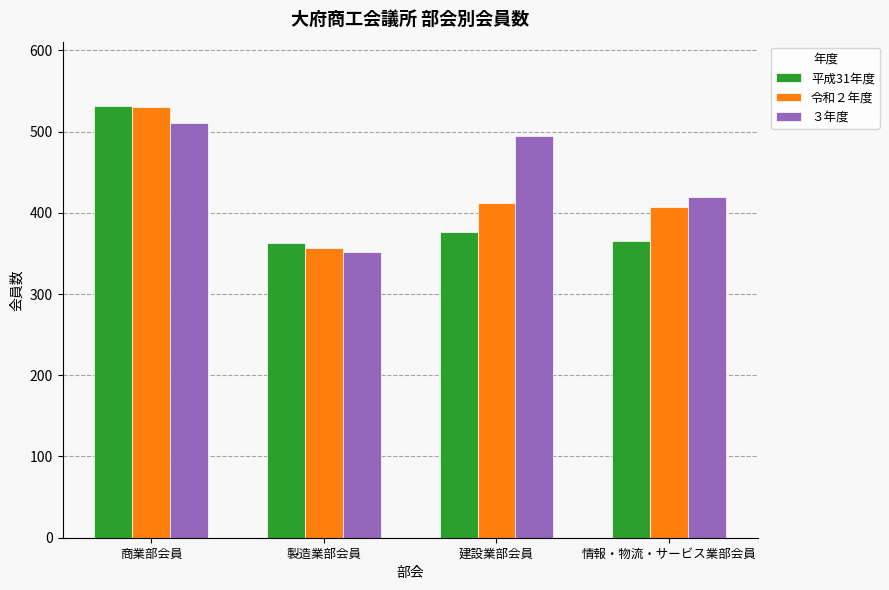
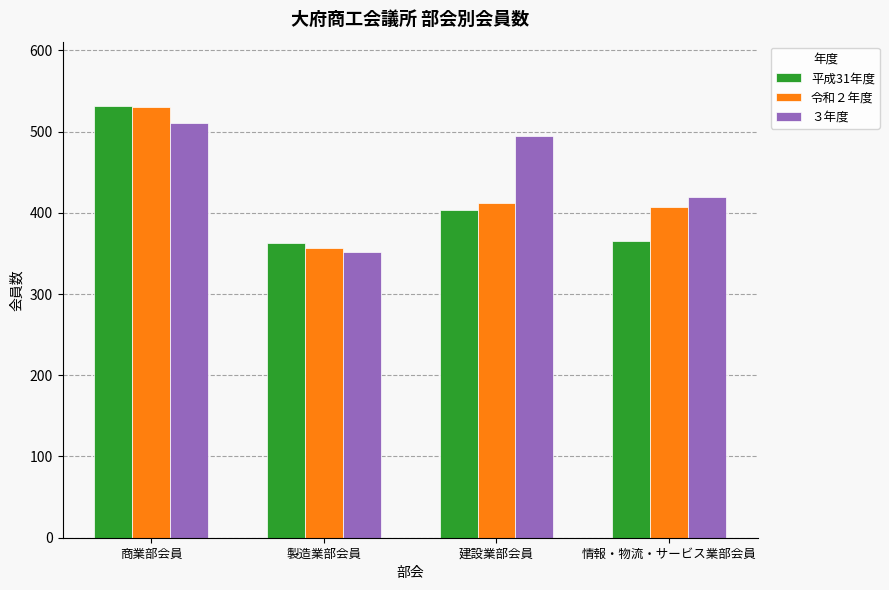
平成31年度, 建設業部会員: 380 -> 400
